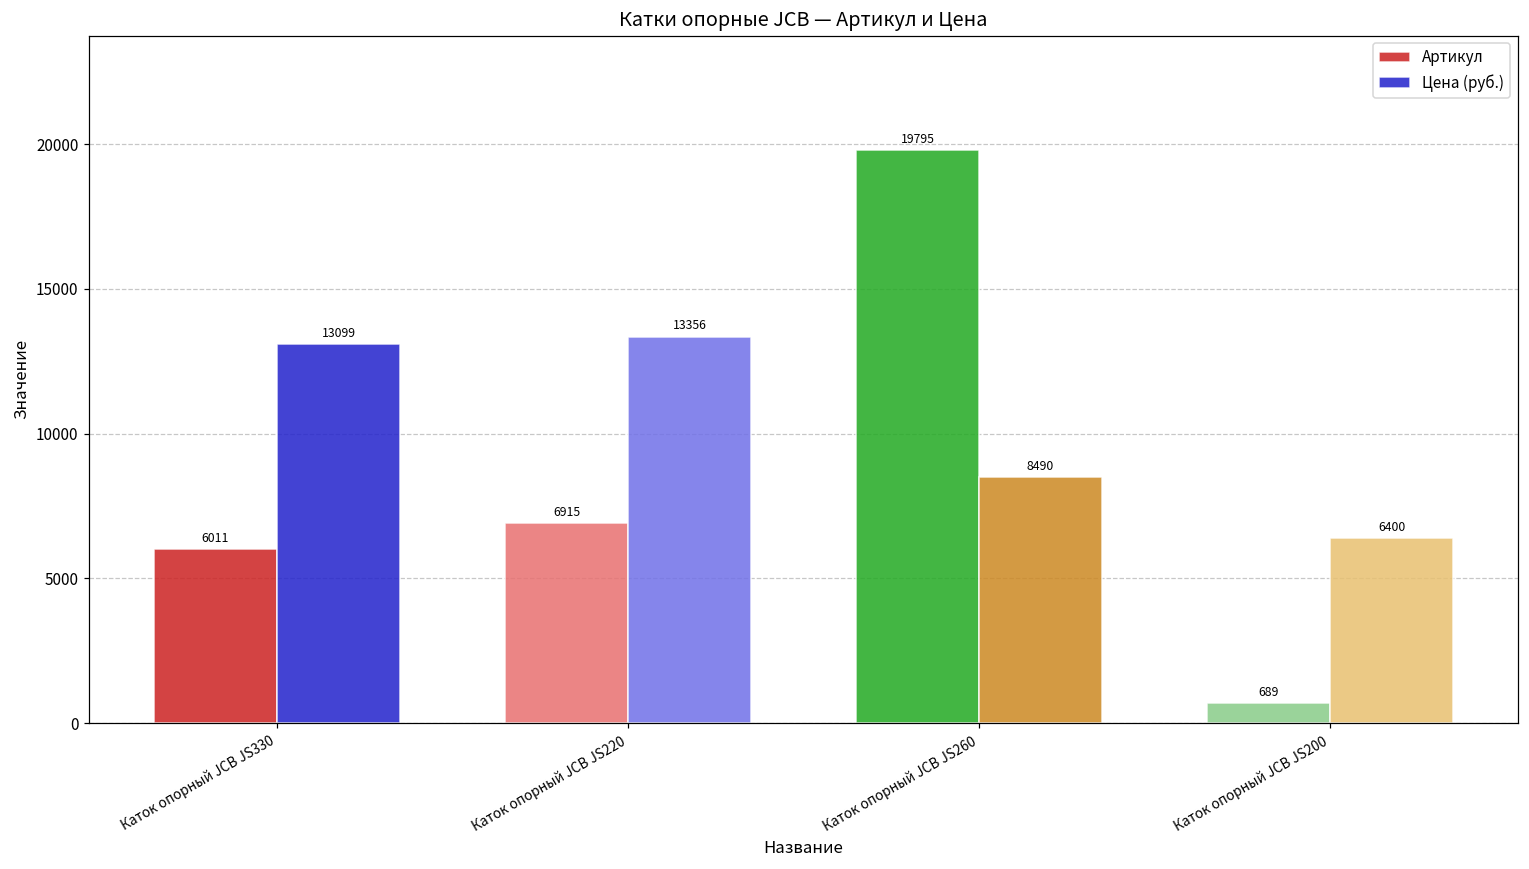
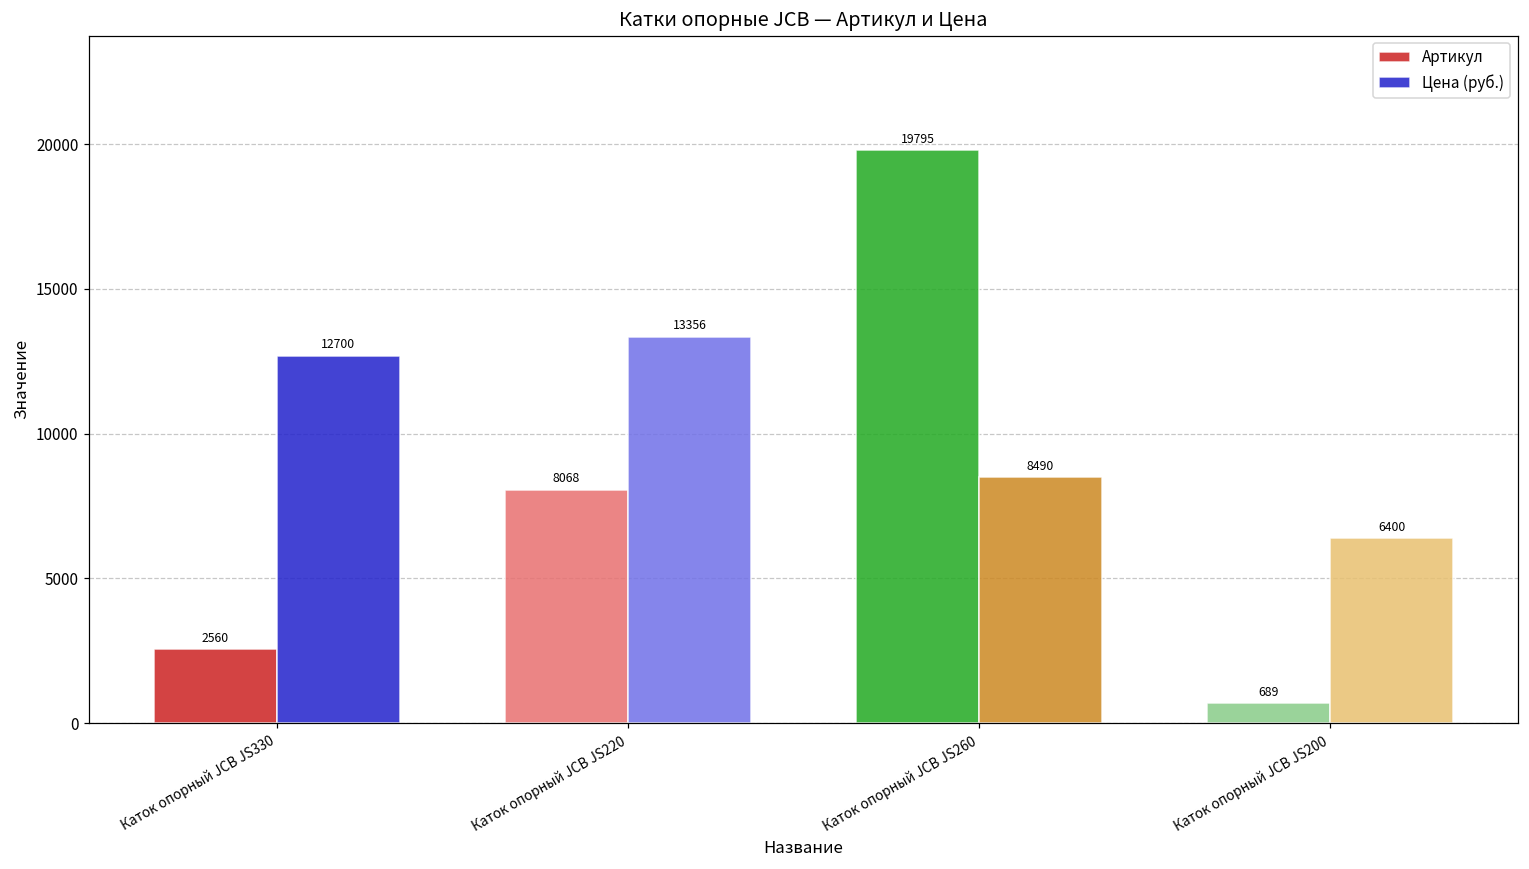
Артикул, Каток опорный JCB JS330: 6011 -> 2560
Цена (руб.), Каток опорный JCB JS330: 13099 -> 12700
Артикул, Каток опорный JCB JS220: 6915 -> 8068
